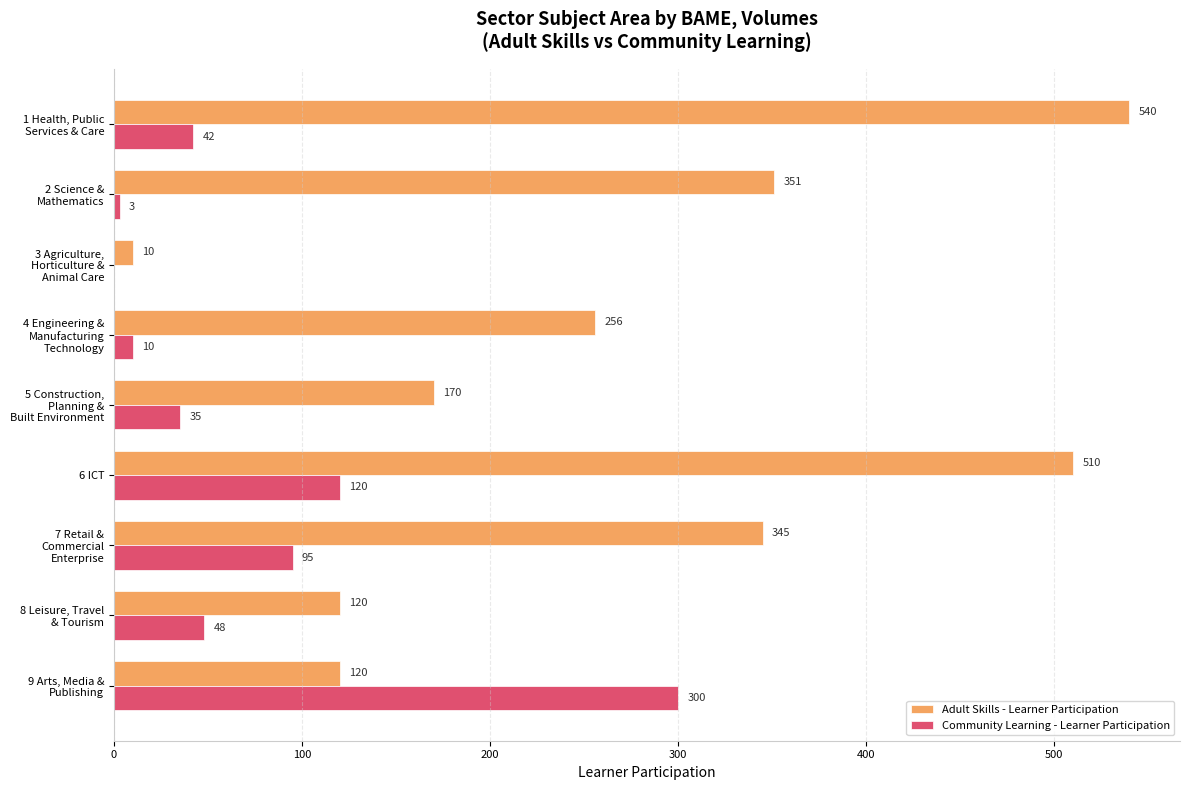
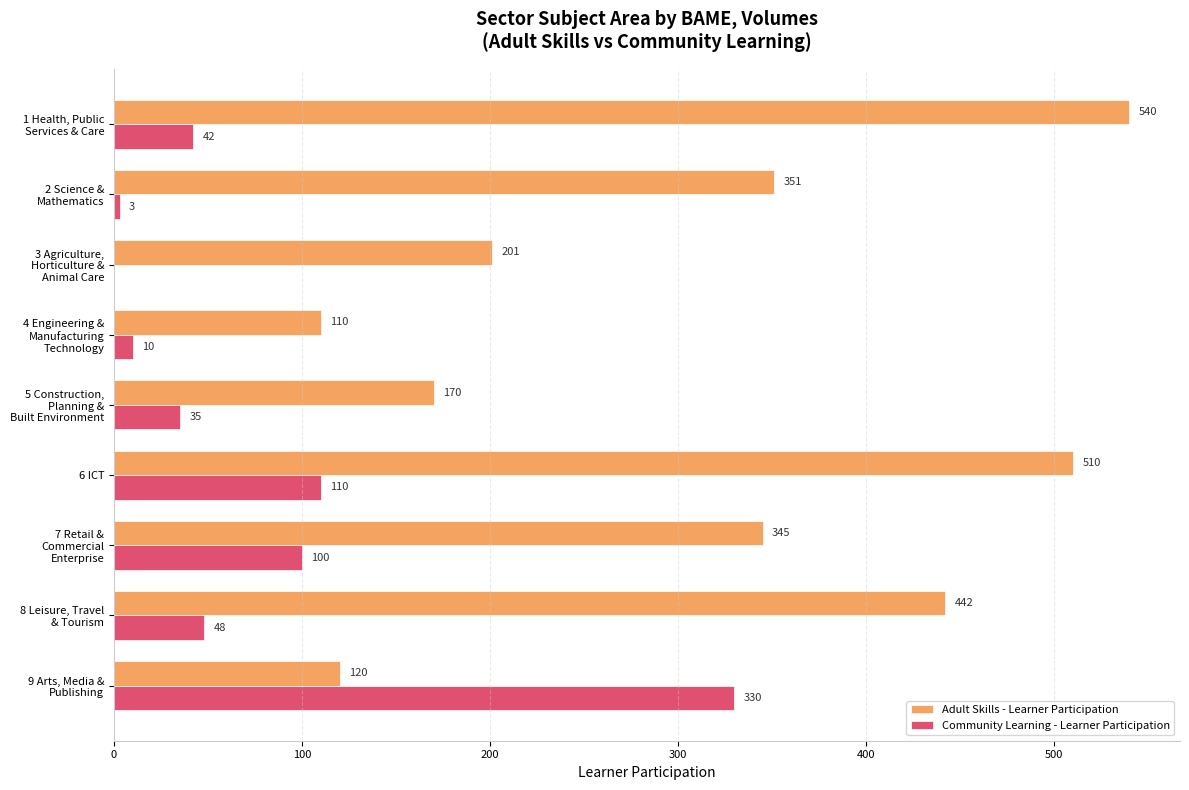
Adult Skills - Learner Participation, 3 Agriculture, Horticulture & Animal Care: 10 -> 201
Adult Skills - Learner Participation, 4 Engineering & Manufacturing Technology: 256 -> 110
Community Learning - Learner Participation, 6 ICT: 120 -> 110
Community Learning - Learner Participation, 7 Retail & Commercial Enterprise: 95 -> 100
Adult Skills - Learner Participation, 8 Leisure, Travel & Tourism: 120 -> 442
Community Learning - Learner Participation, 9 Arts, Media & Publishing: 300 -> 330
